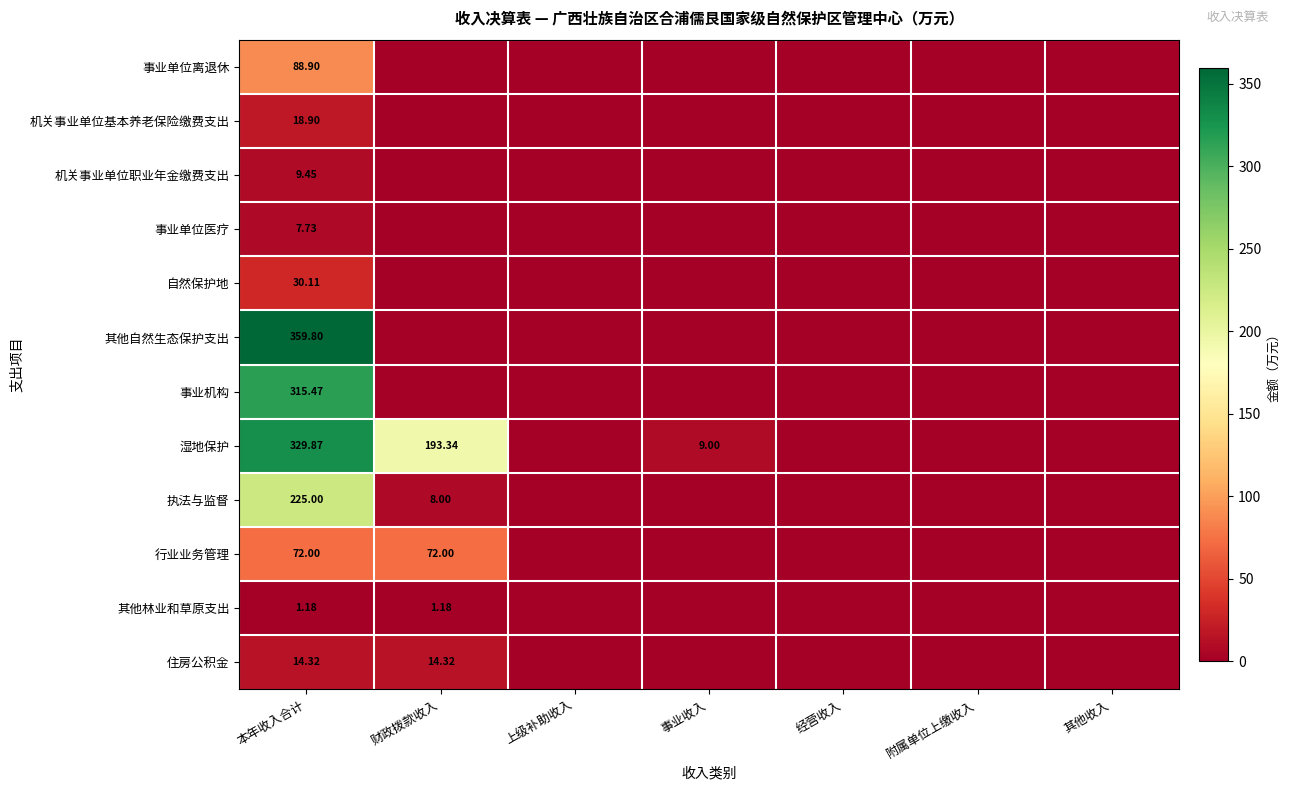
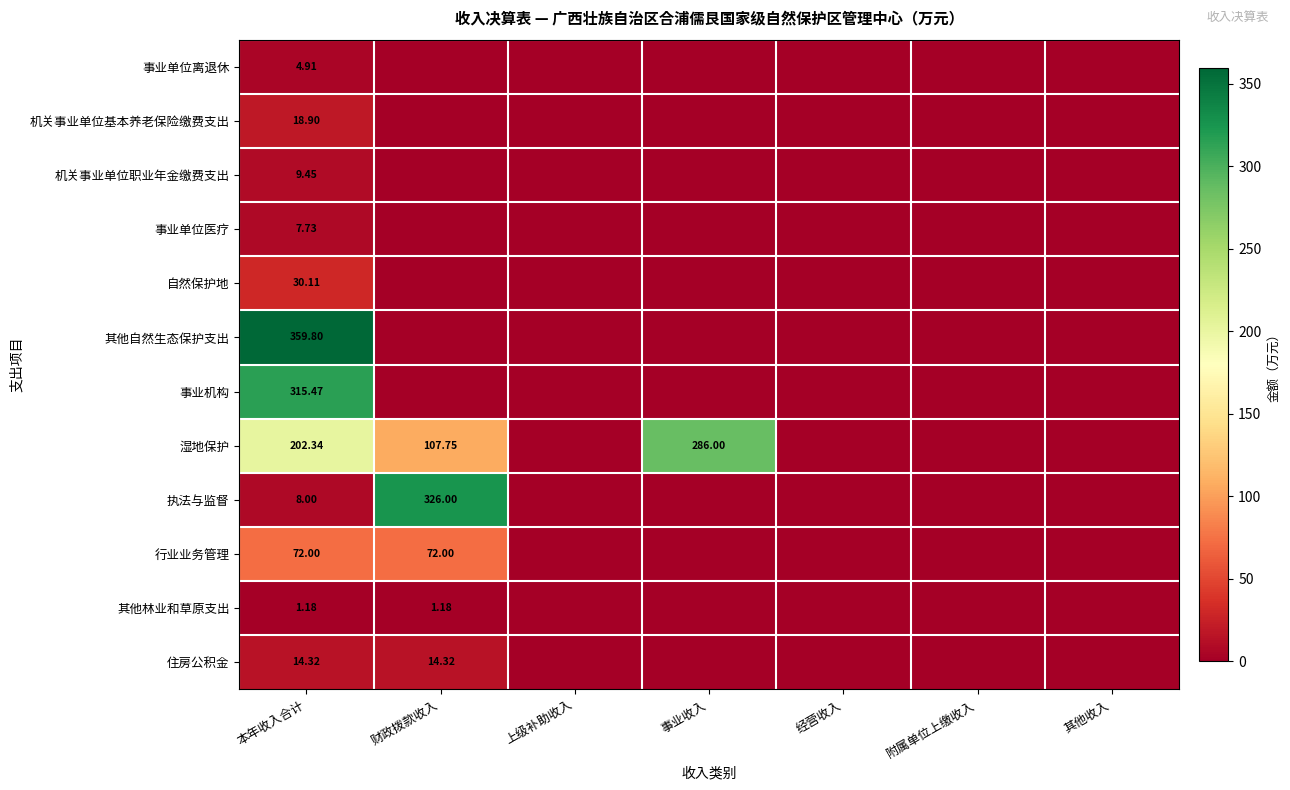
事业单位离退休, 本年收入合计: 88.90 -> 4.91
湿地保护, 本年收入合计: 329.87 -> 202.34
湿地保护, 财政拨款收入: 193.34 -> 107.75
湿地保护, 事业收入: 9.00 -> 286.00
执法与监督, 本年收入合计: 225.00 -> 8.00
执法与监督, 财政拨款收入: 8.00 -> 326.00
